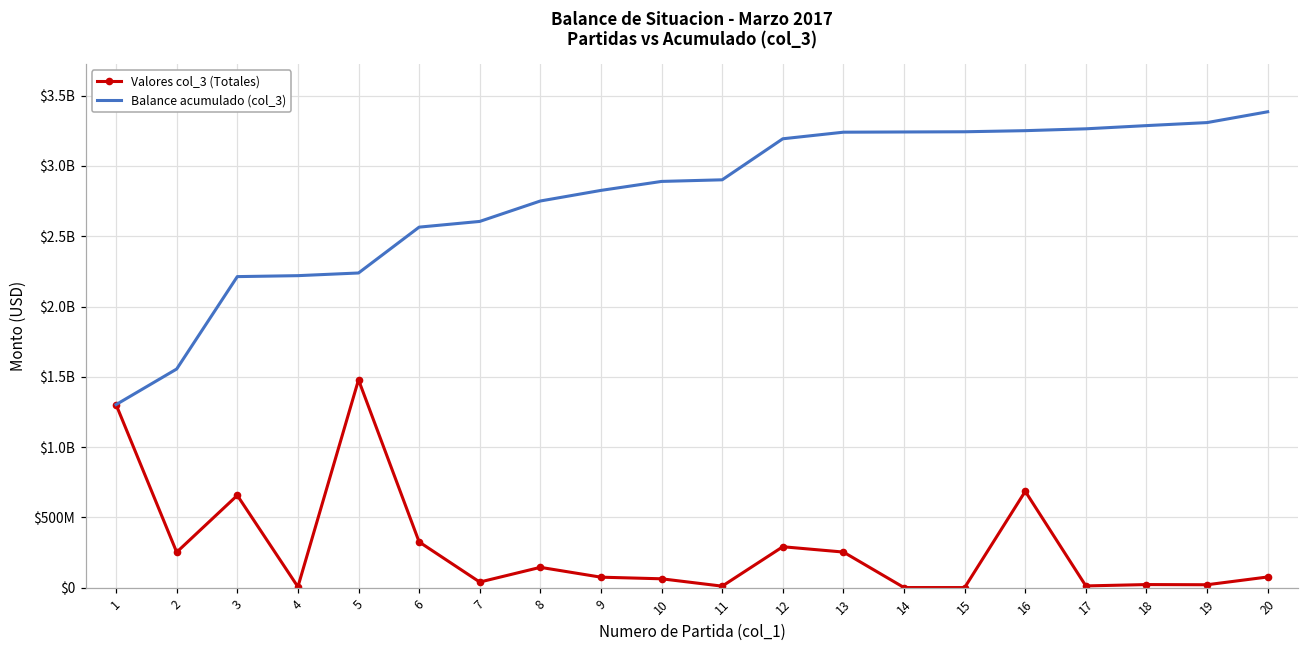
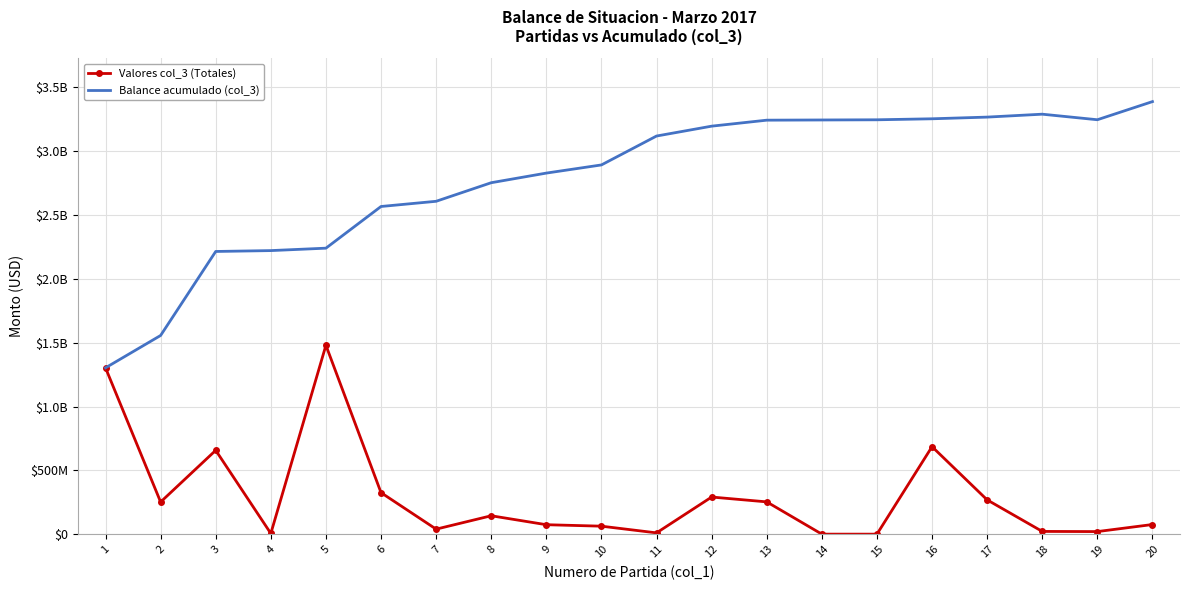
Balance acumulado (col_3), 11: $2900000000 -> $3120000000
Valores col_3 (Totales), 17: $10000000 -> $270000000
Balance acumulado (col_3), 19: $3310000000 -> $3240000000
